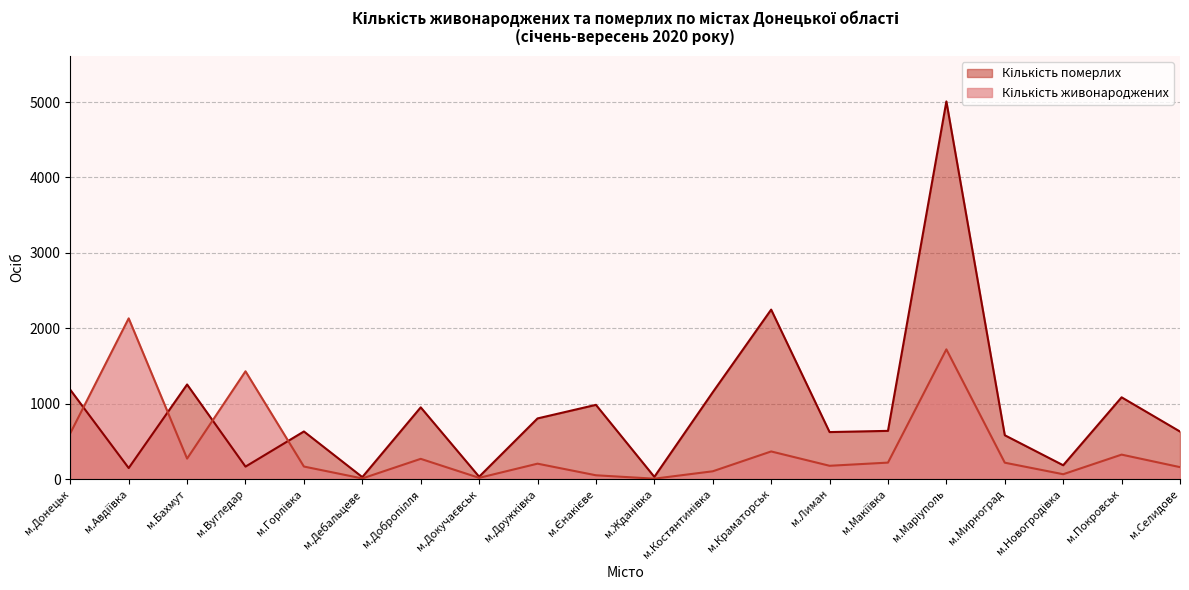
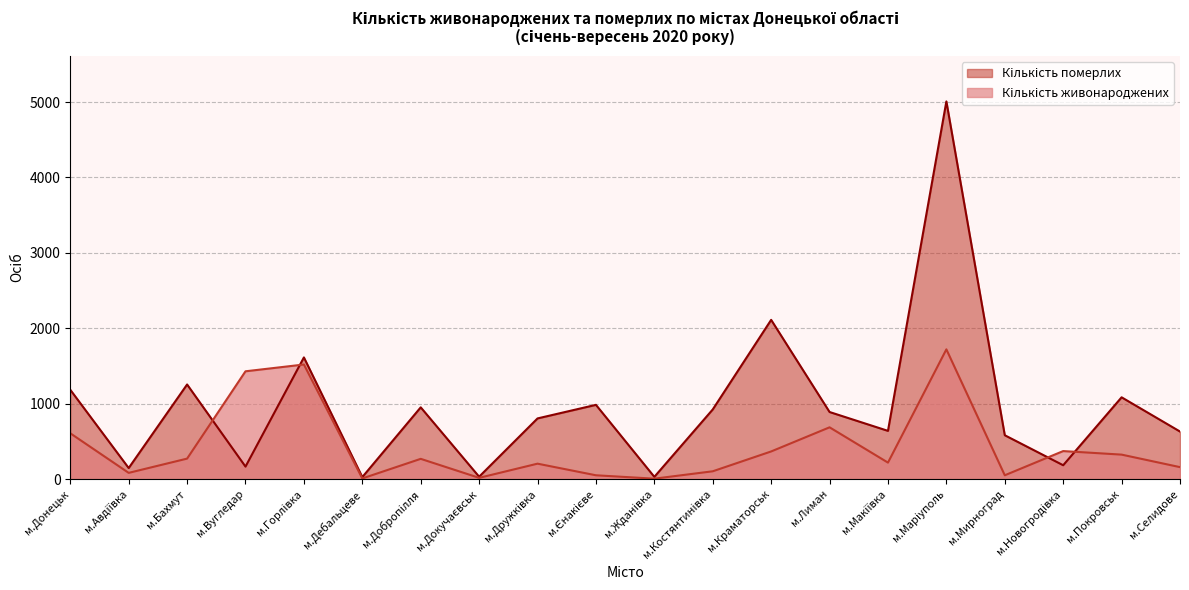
Кількість живонароджених, м.Авдіївка: 2100 -> 100
Кількість померлих, м.Горлівка: 600 -> 1600
Кількість живонароджених, м.Горлівка: 200 -> 1500
Кількість померлих, м.Костянтинівка: 1200 -> 900
Кількість померлих, м.Краматорськ: 2200 -> 2100
Кількість померлих, м.Лиман: 600 -> 900
Кількість живонароджених, м.Лиман: 200 -> 700
Кількість живонароджених, м.Мирноград: 200 -> 100
Кількість живонароджених, м.Новогродівка: 100 -> 400
